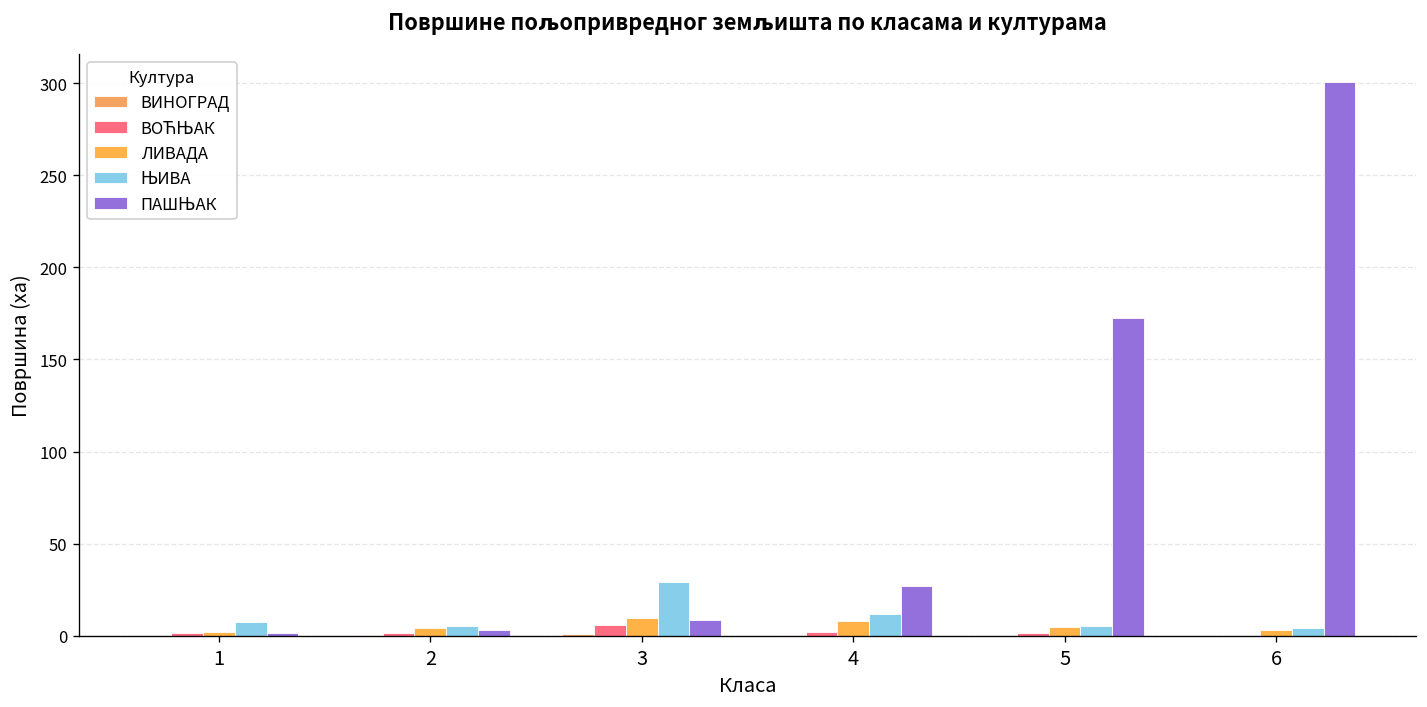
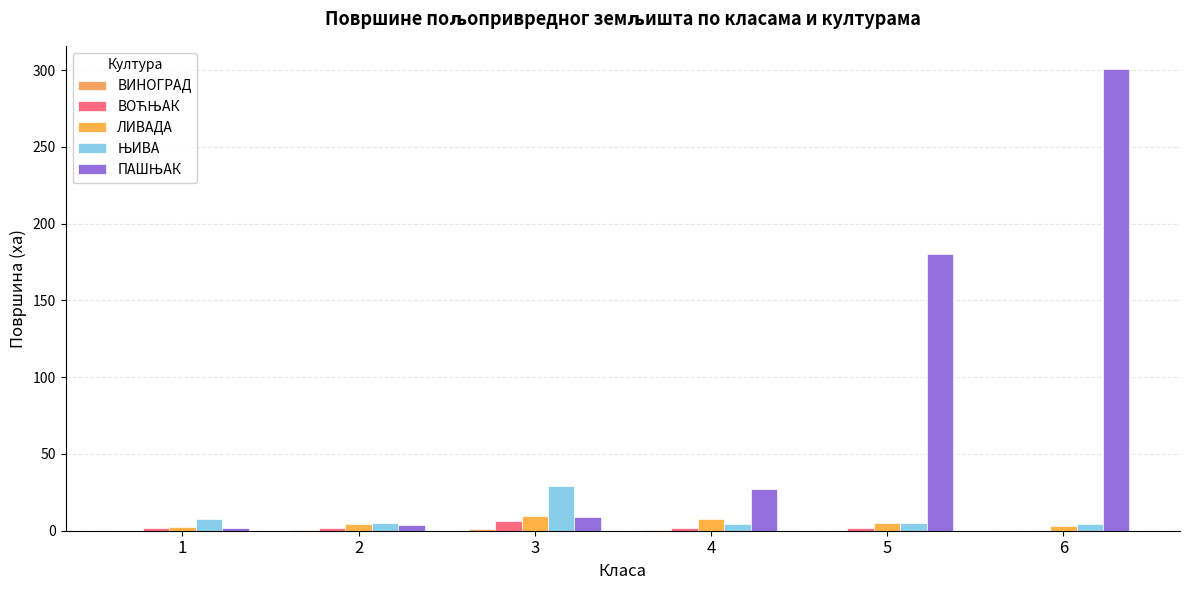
ЊИВА, 4: 12 -> 5
ПАШЊАК, 5: 172 -> 180
